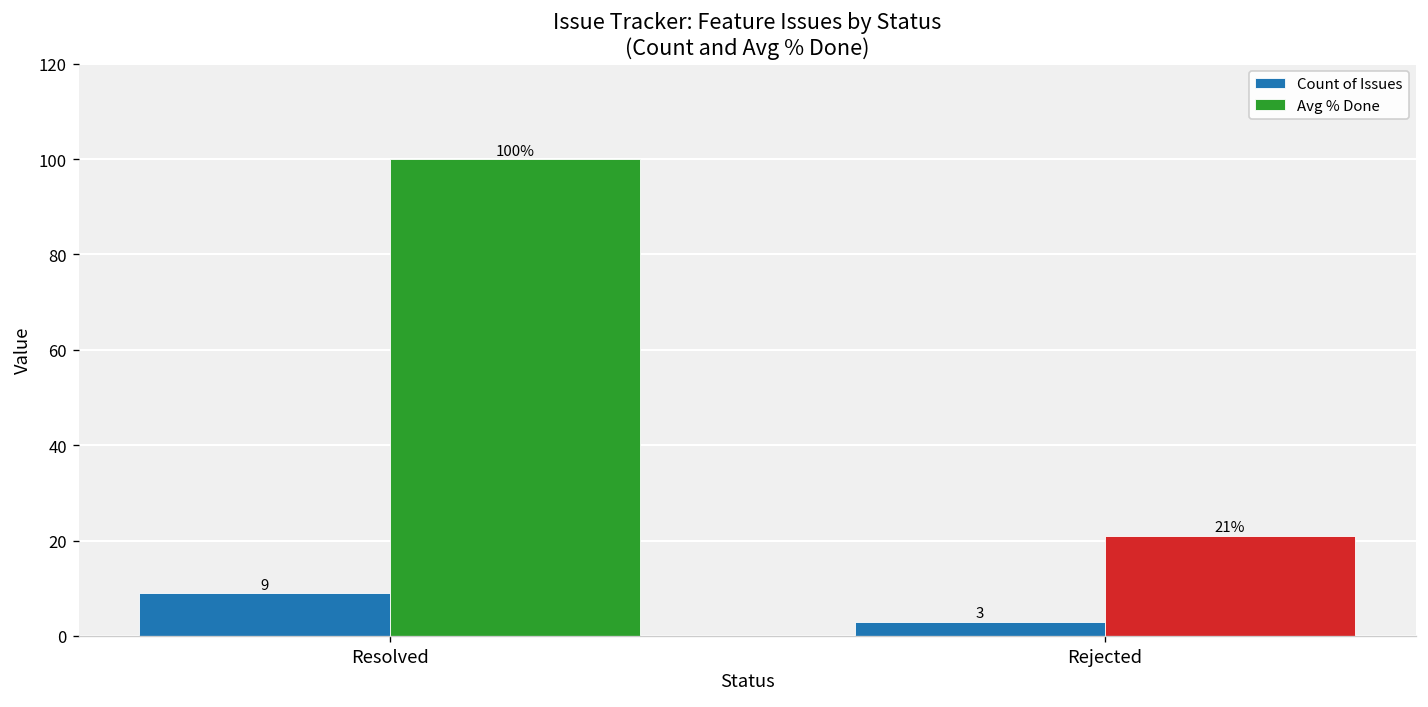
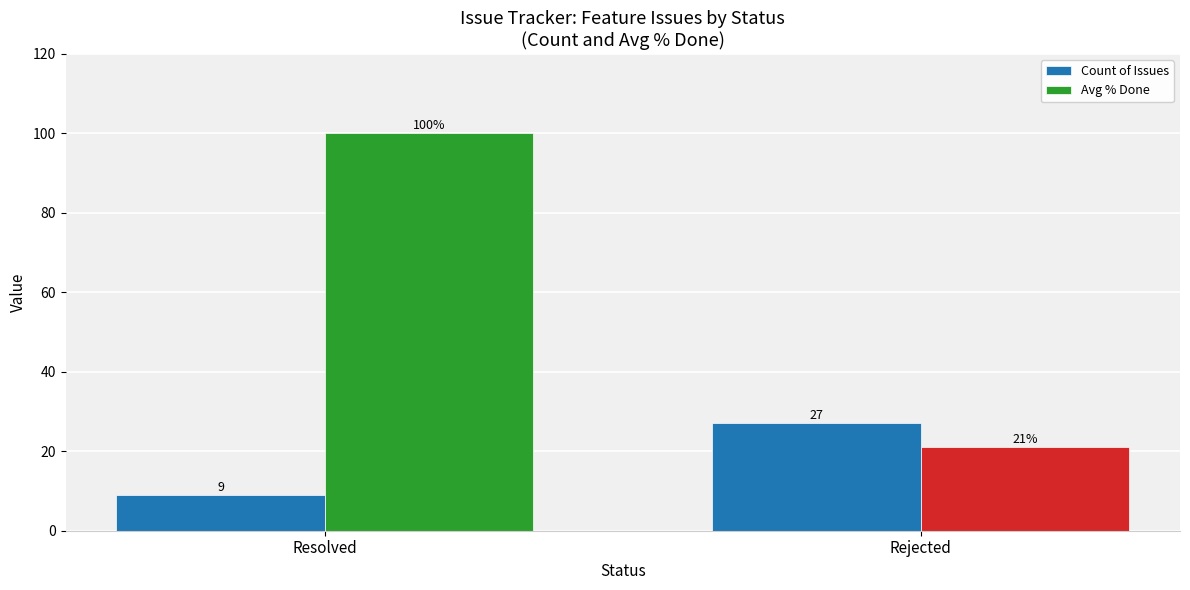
Count of Issues, Rejected: 3 -> 27
